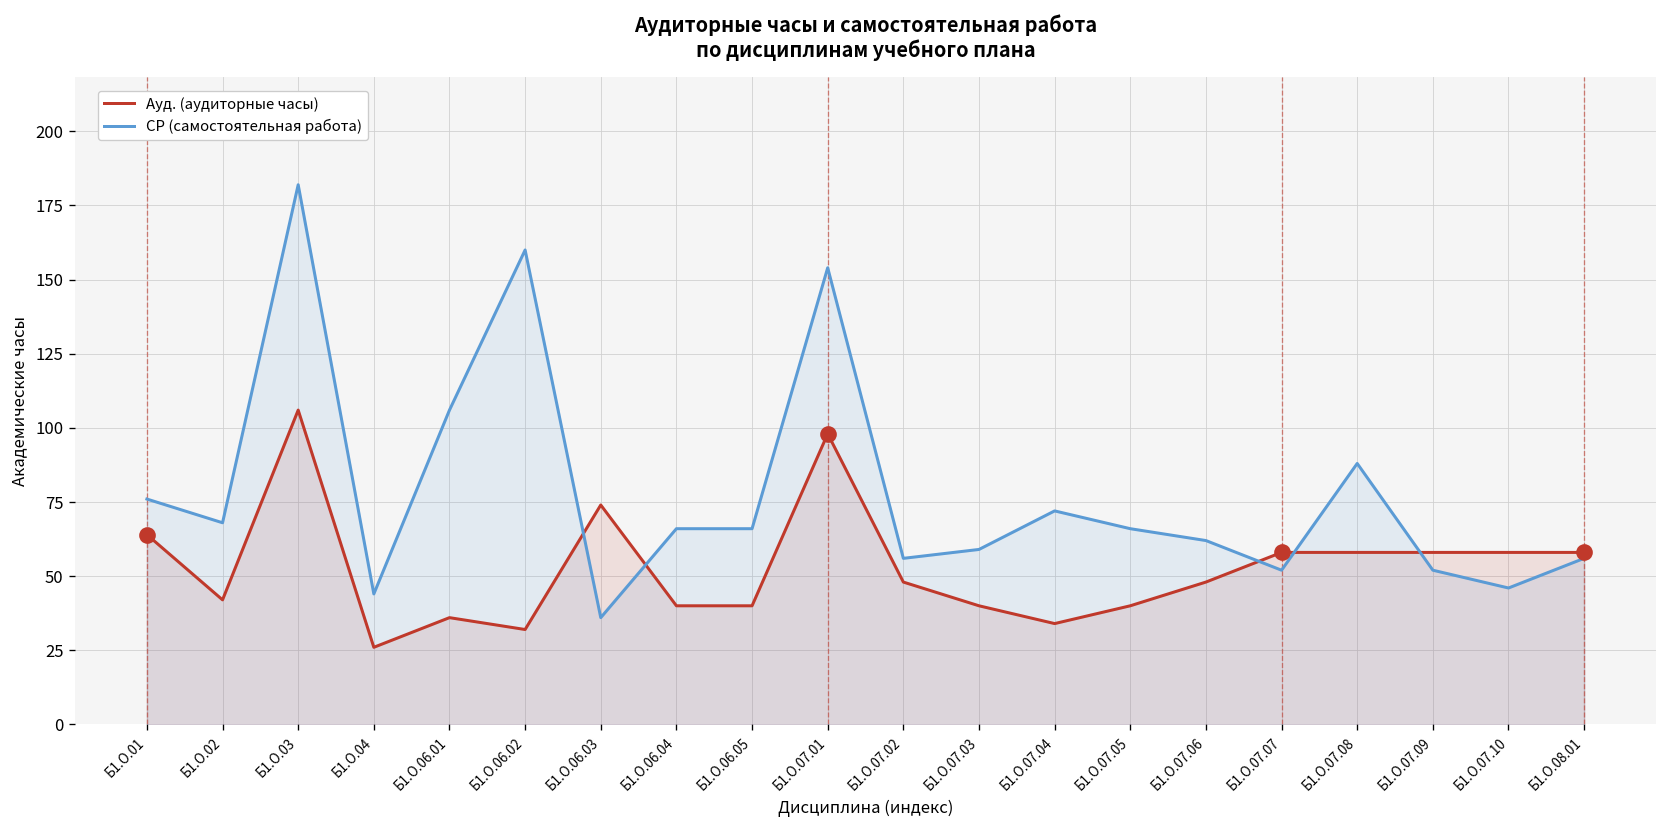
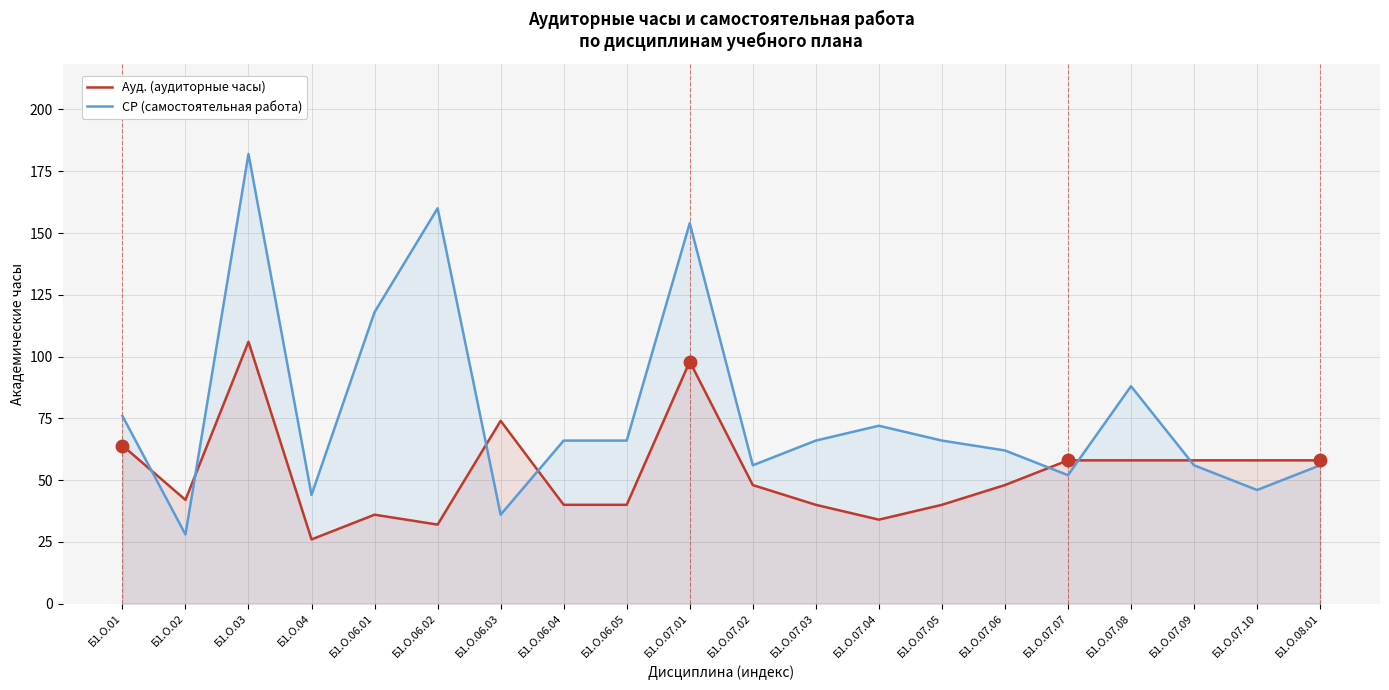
СР (самостоятельная работа), Б1.О.02: 68 -> 28
СР (самостоятельная работа), Б1.О.06.01: 106 -> 118
СР (самостоятельная работа), Б1.О.07.03: 59 -> 66
СР (самостоятельная работа), Б1.О.07.09: 52 -> 56
